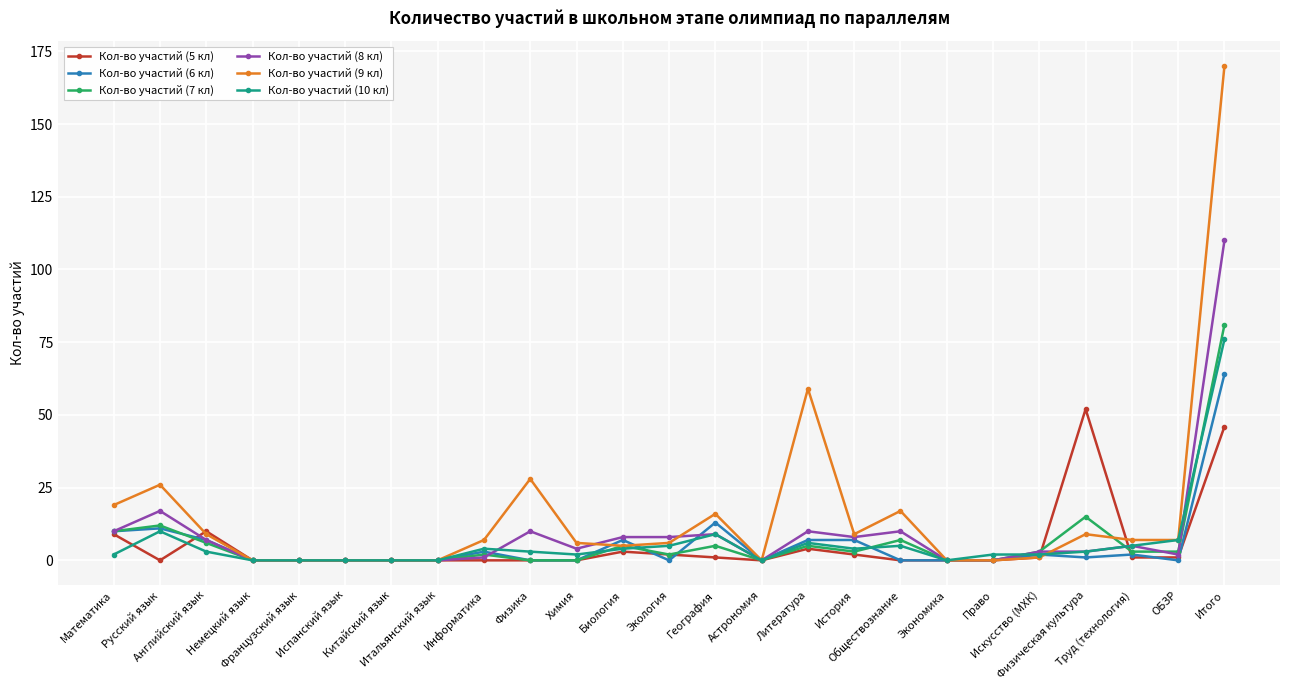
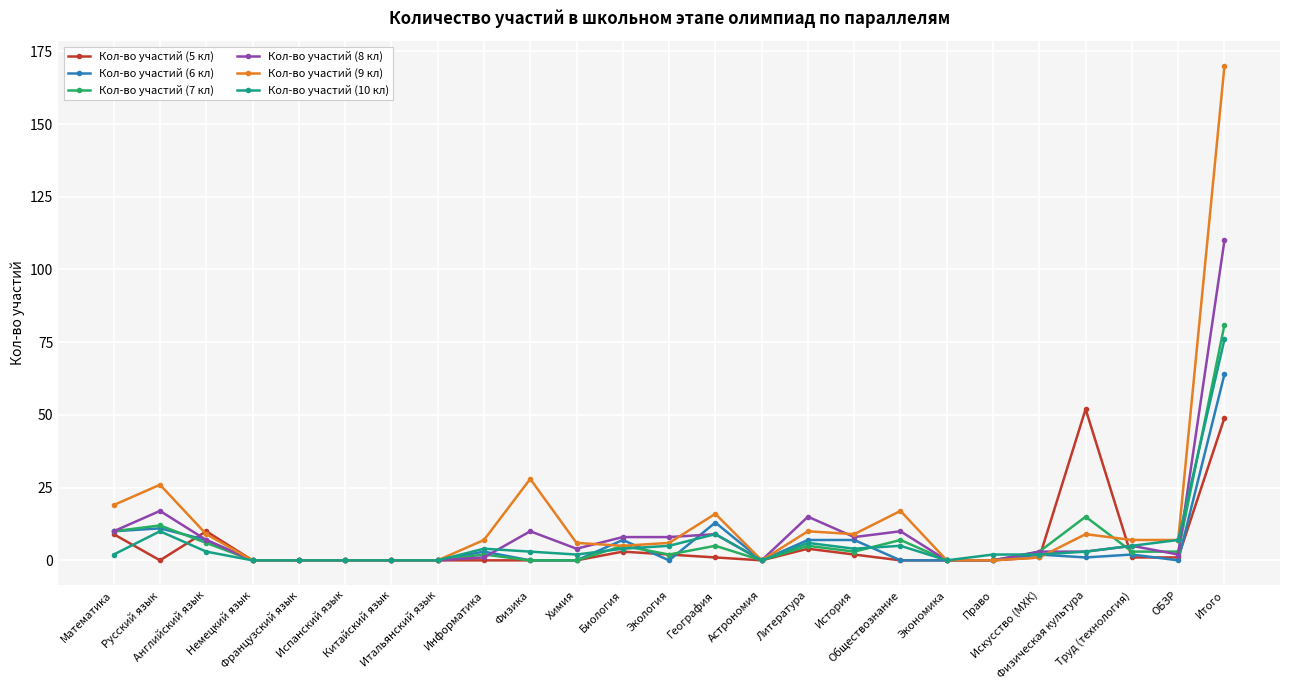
Кол-во участий (8 кл), Литература: 10 -> 15
Кол-во участий (9 кл), Литература: 59 -> 10
Кол-во участий (5 кл), Итого: 46 -> 49
